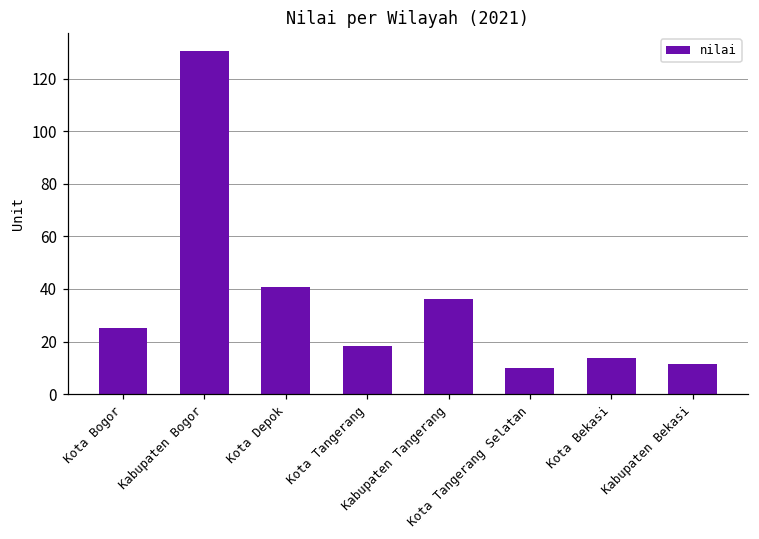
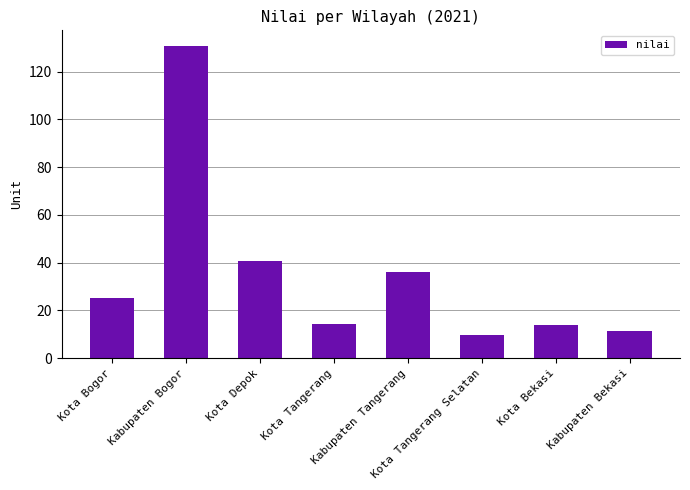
Kota Tangerang: 18 -> 15
